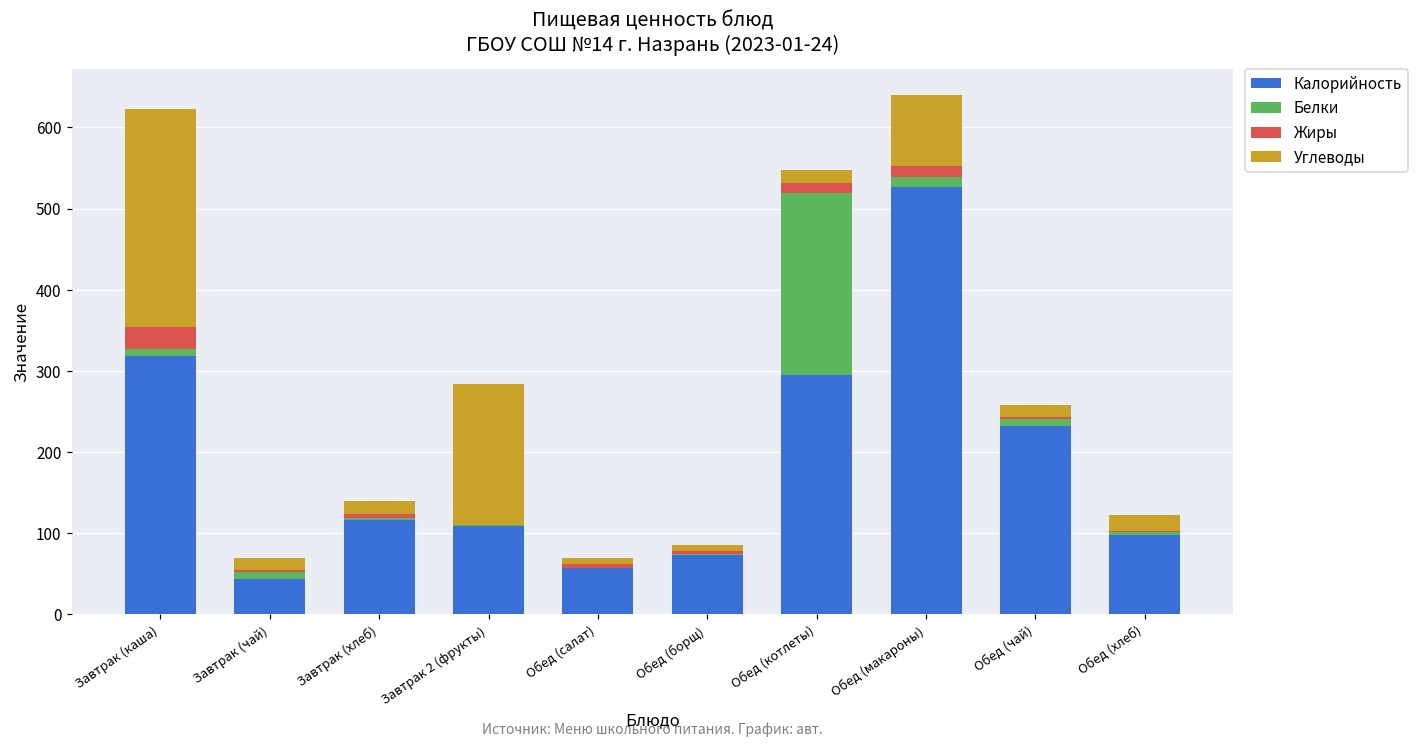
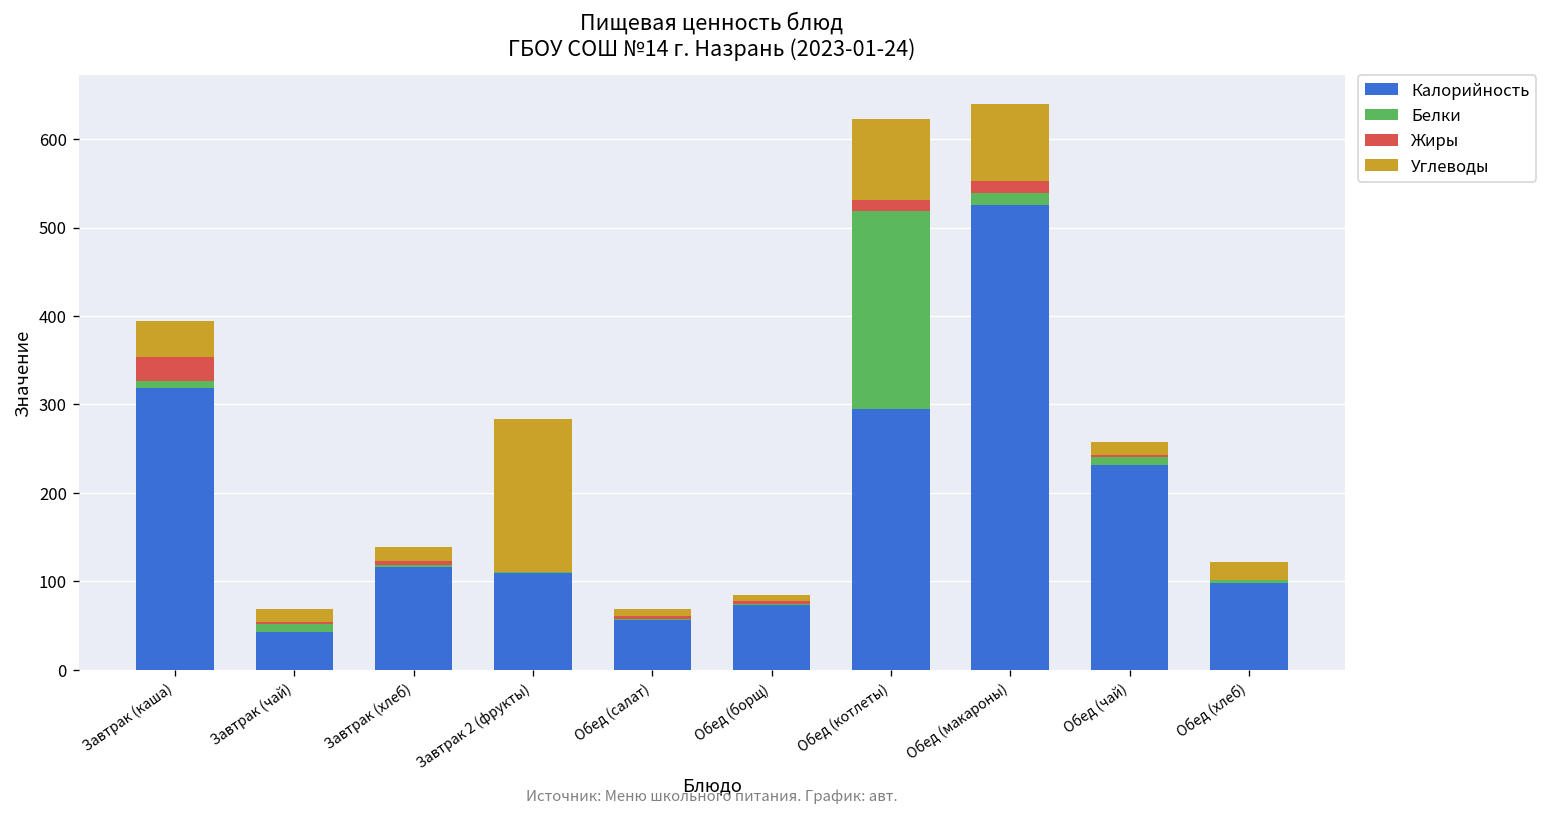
Углеводы, Завтрак (каша): 270 -> 40
Углеводы, Обед (котлеты): 20 -> 90
